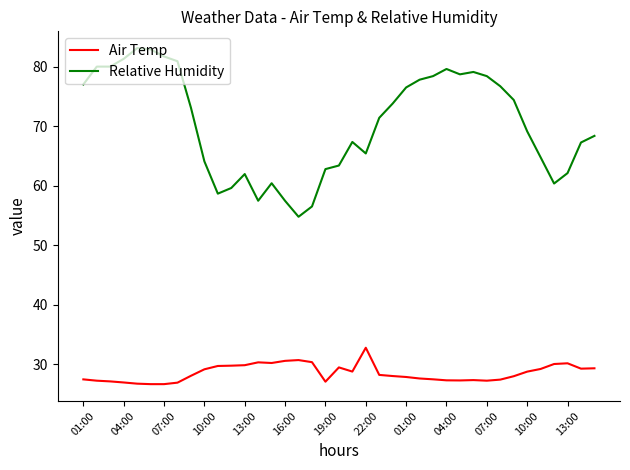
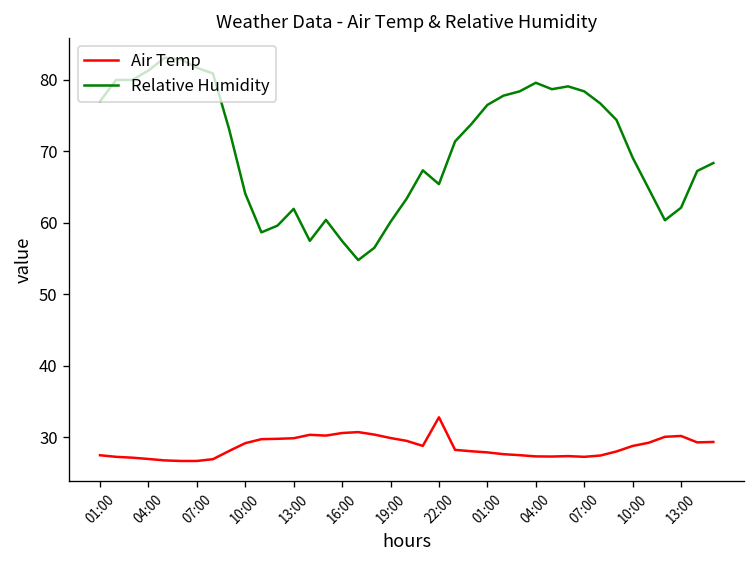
Air Temp, 19:00: 27 -> 30
Relative Humidity, 19:00: 63 -> 60
